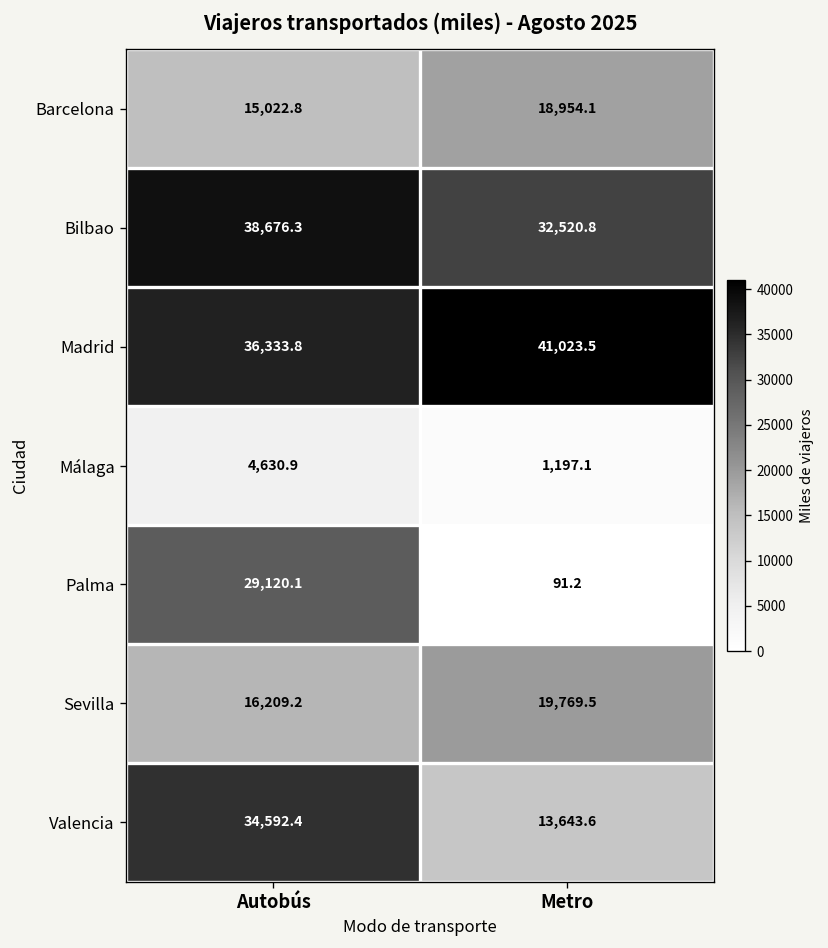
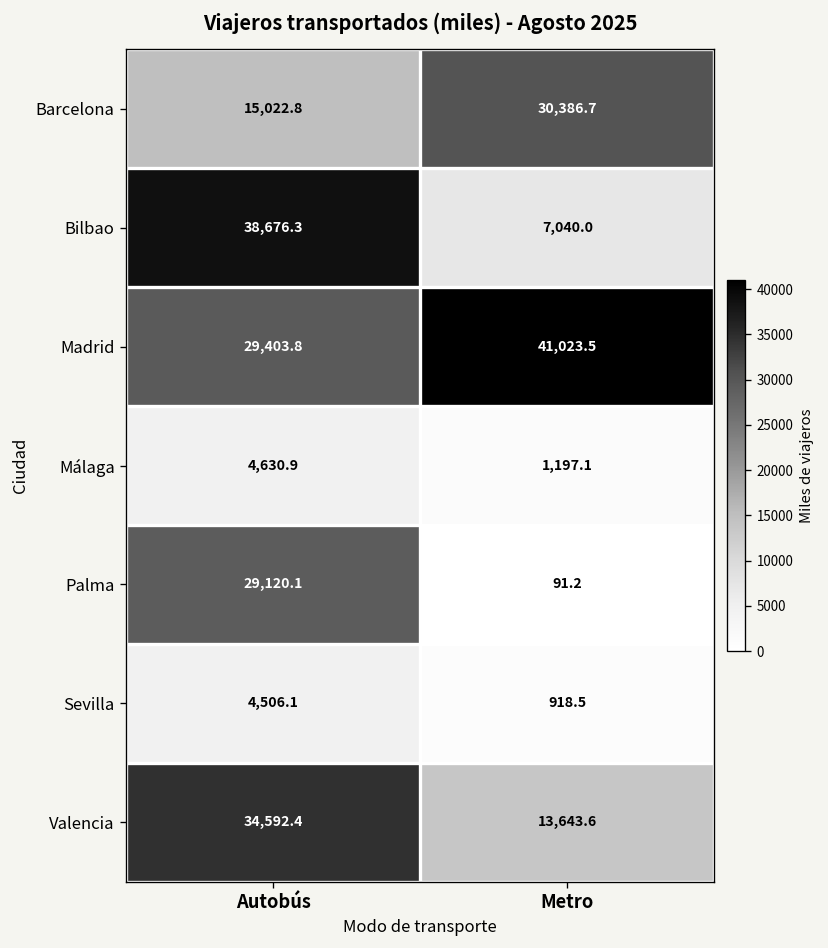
Barcelona, Metro: 18,954.1 -> 30,386.7
Bilbao, Metro: 32,520.8 -> 7,040.0
Madrid, Autobús: 36,333.8 -> 29,403.8
Sevilla, Autobús: 16,209.2 -> 4,506.1
Sevilla, Metro: 19,769.5 -> 918.5
